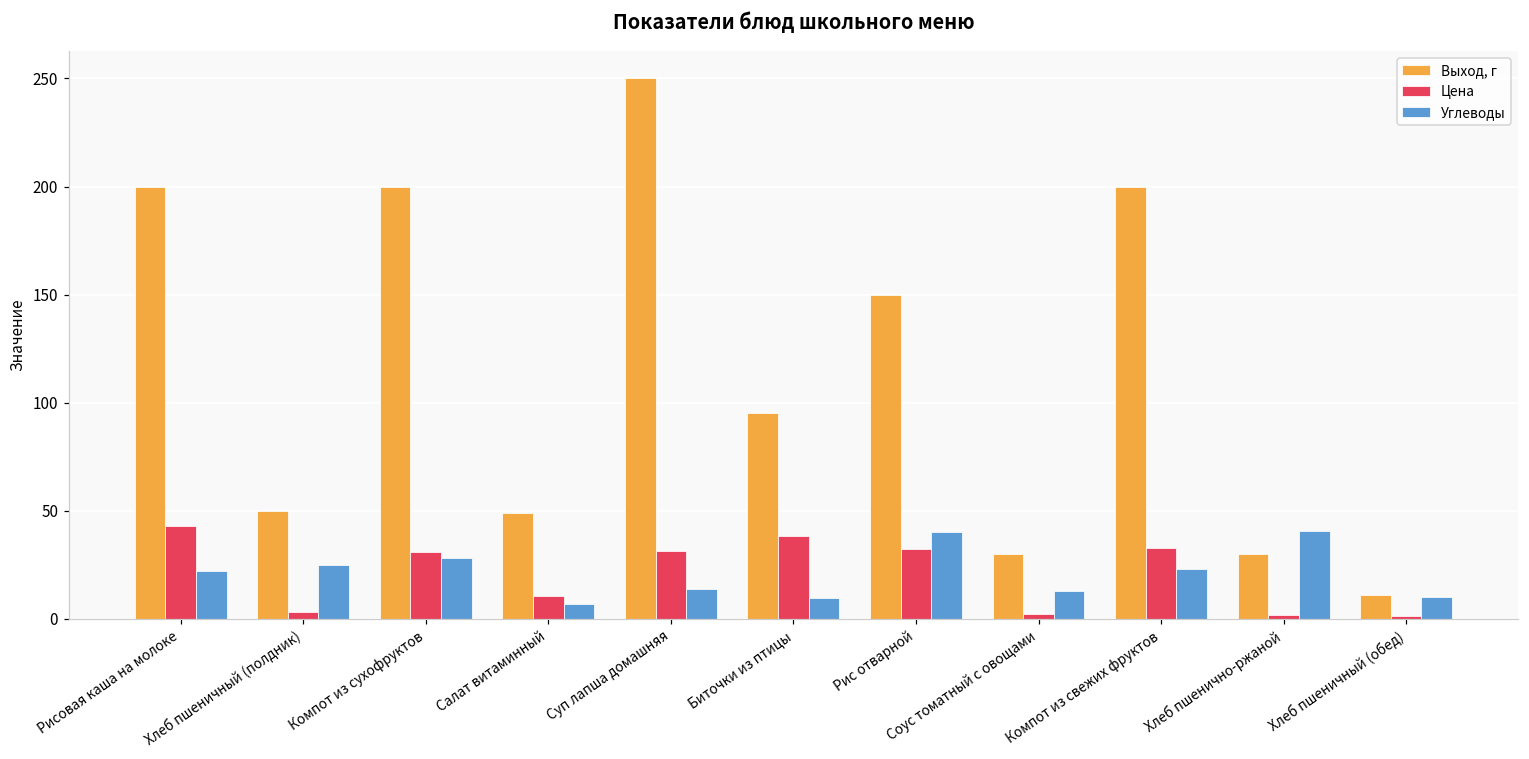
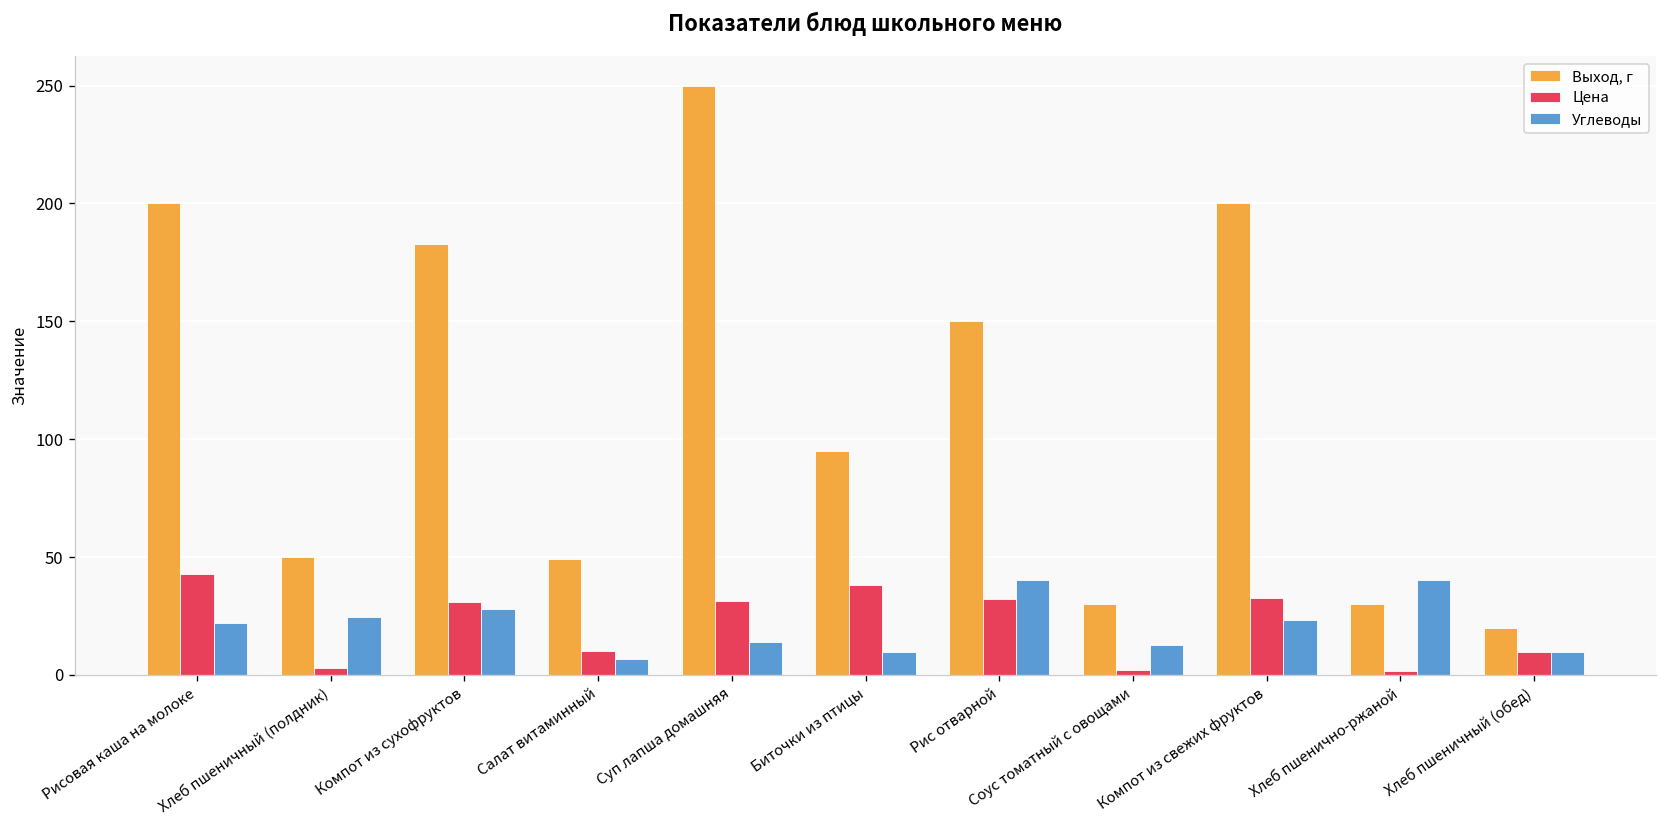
Выход, г, Компот из сухофруктов: 200 -> 183
Выход, г, Хлеб пшеничный (обед): 11 -> 20
Цена, Хлеб пшеничный (обед): 1 -> 10
